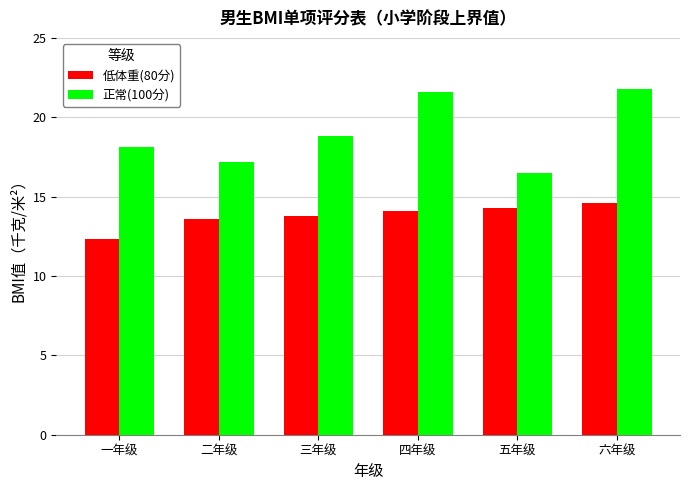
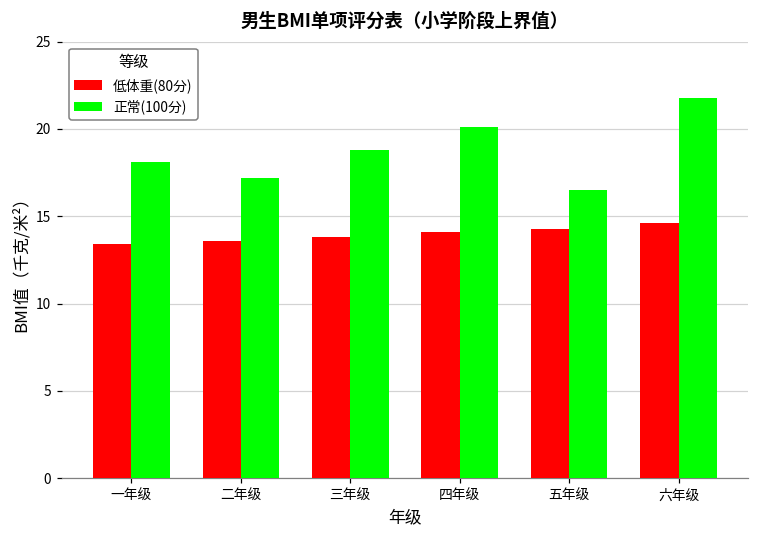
低体重(80分), 一年级: 12.3 -> 13.4
正常(100分), 四年级: 21.6 -> 20.1
